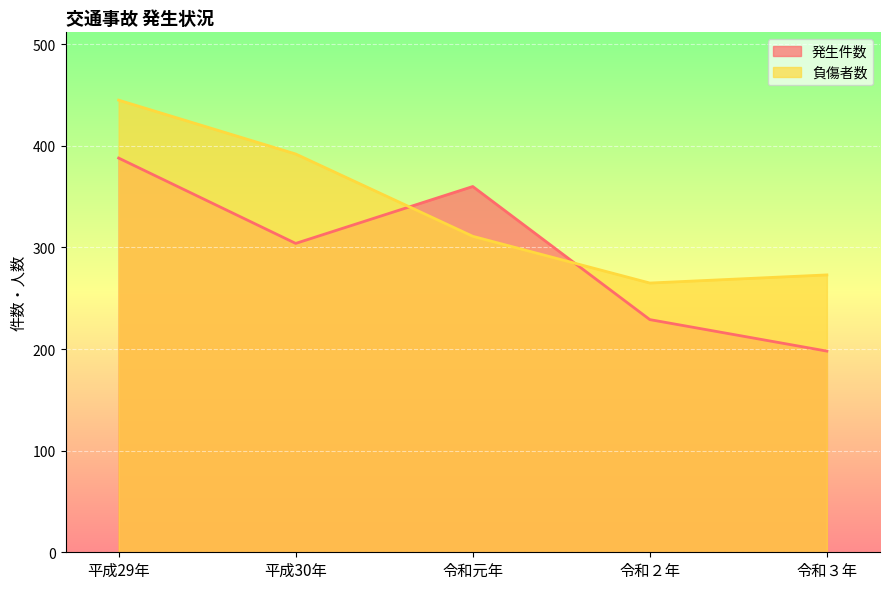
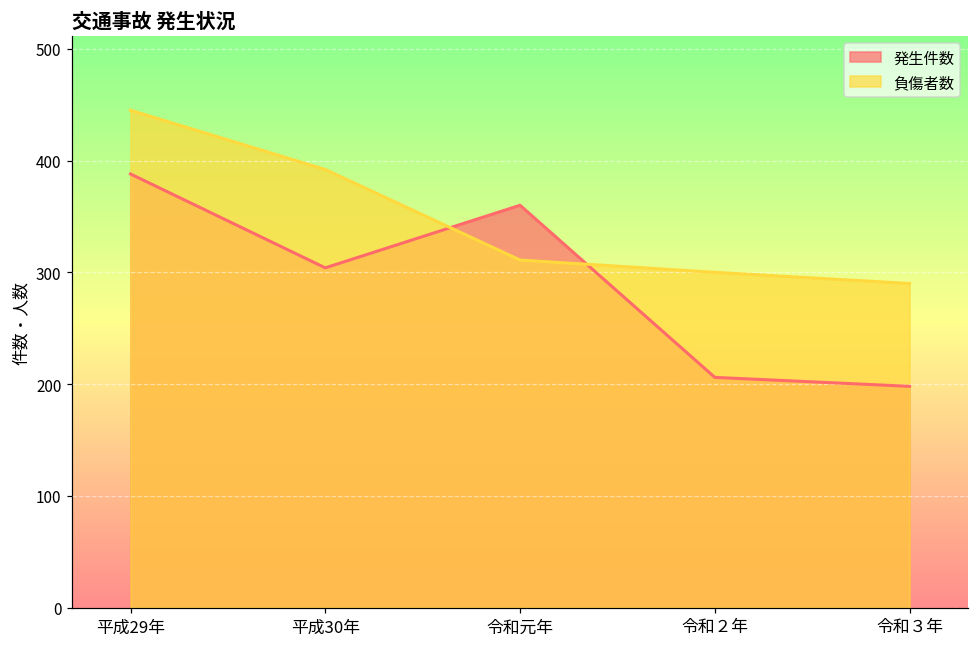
発生件数, 令和２年: 229 -> 206
負傷者数, 令和２年: 265 -> 300
負傷者数, 令和３年: 273 -> 290
